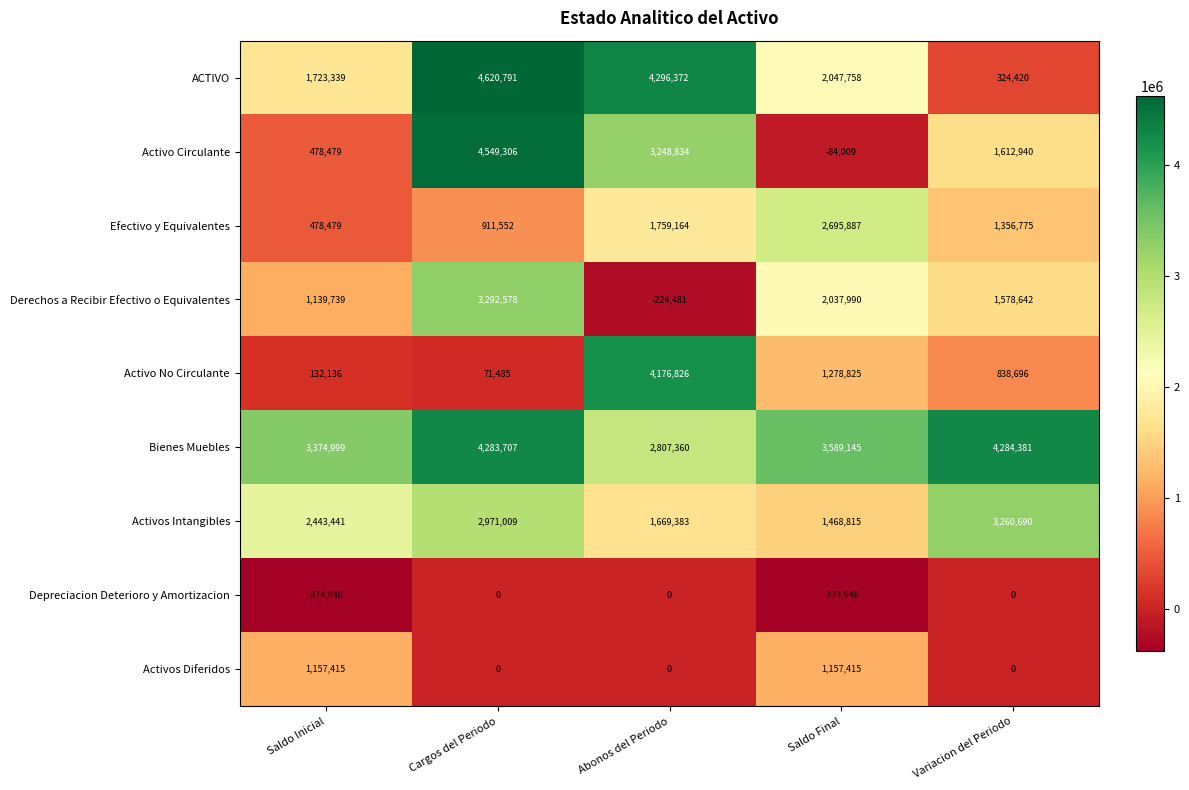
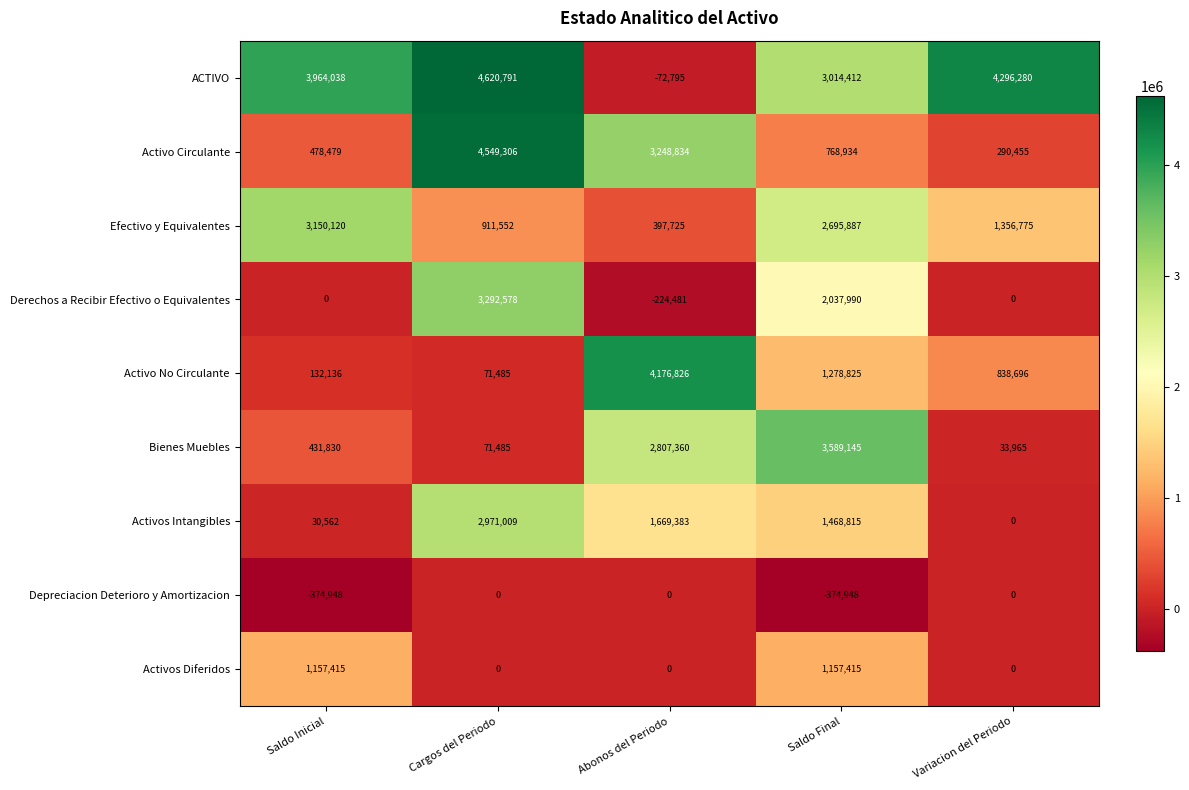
ACTIVO, Saldo Inicial: 1,723,339 -> 3,964,038
ACTIVO, Abonos del Periodo: 4,296,372 -> -72,795
ACTIVO, Saldo Final: 2,047,758 -> 3,014,412
ACTIVO, Variacion del Periodo: 324,420 -> 4,296,280
Activo Circulante, Saldo Final: -84,009 -> 768,934
Activo Circulante, Variacion del Periodo: 1,612,940 -> 290,455
Efectivo y Equivalentes, Saldo Inicial: 478,479 -> 3,150,120
Efectivo y Equivalentes, Abonos del Periodo: 1,759,164 -> 397,725
Derechos a Recibir Efectivo o Equivalentes, Saldo Inicial: 1,139,739 -> 0
Derechos a Recibir Efectivo o Equivalentes, Variacion del Periodo: 1,578,642 -> 0
Bienes Muebles, Saldo Inicial: 3,374,999 -> 431,830
Bienes Muebles, Cargos del Periodo: 4,283,707 -> 71,485
Bienes Muebles, Variacion del Periodo: 4,284,381 -> 33,965
Activos Intangibles, Saldo Inicial: 2,443,441 -> 30,562
Activos Intangibles, Variacion del Periodo: 3,260,690 -> 0
